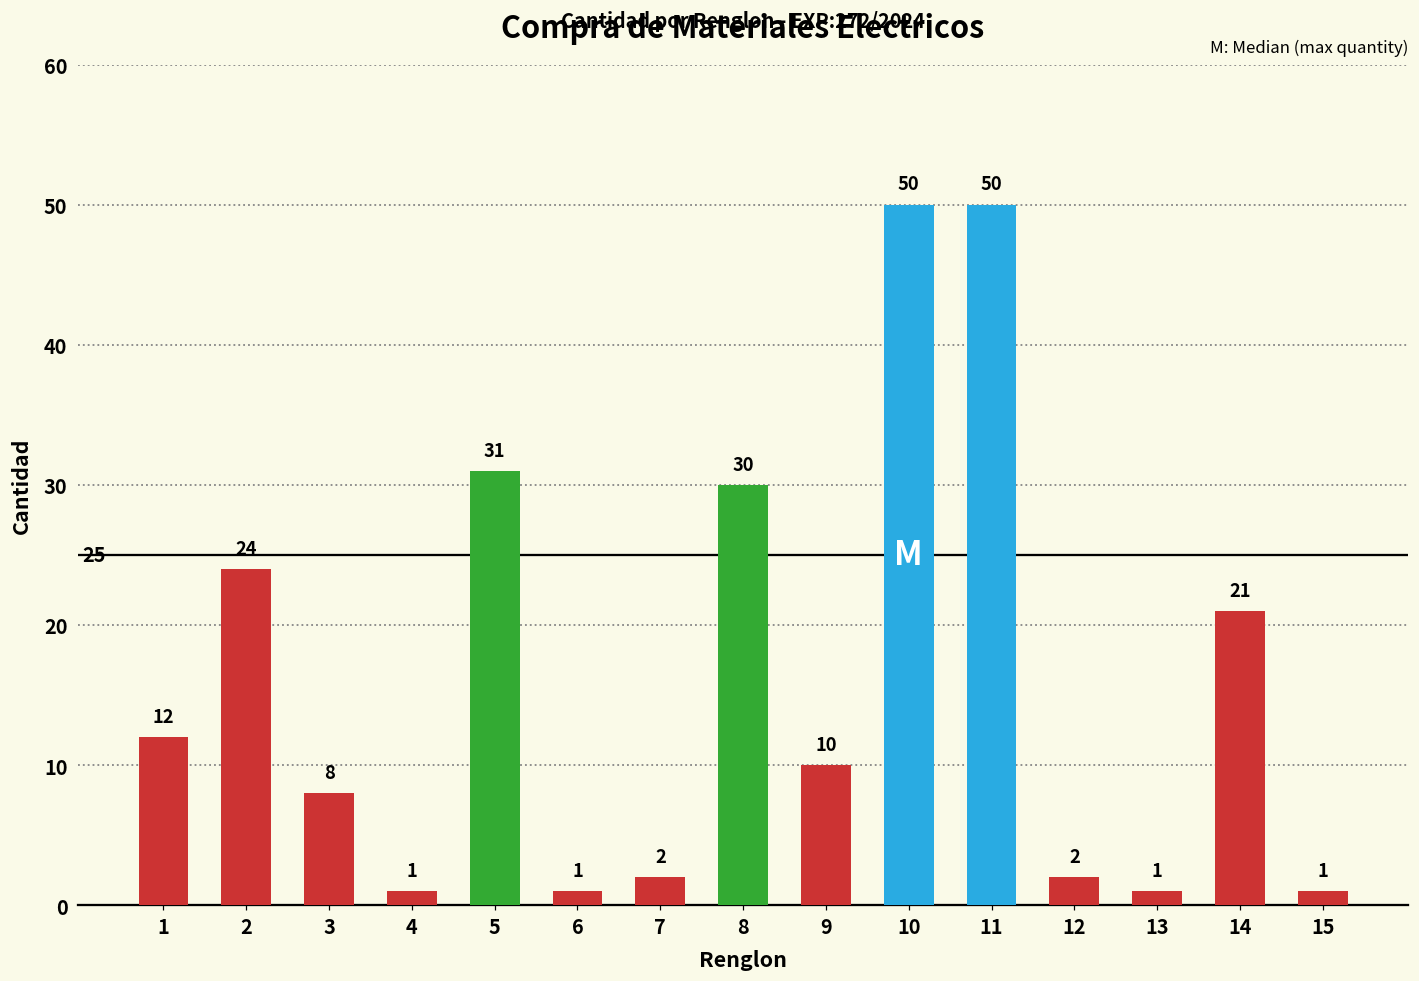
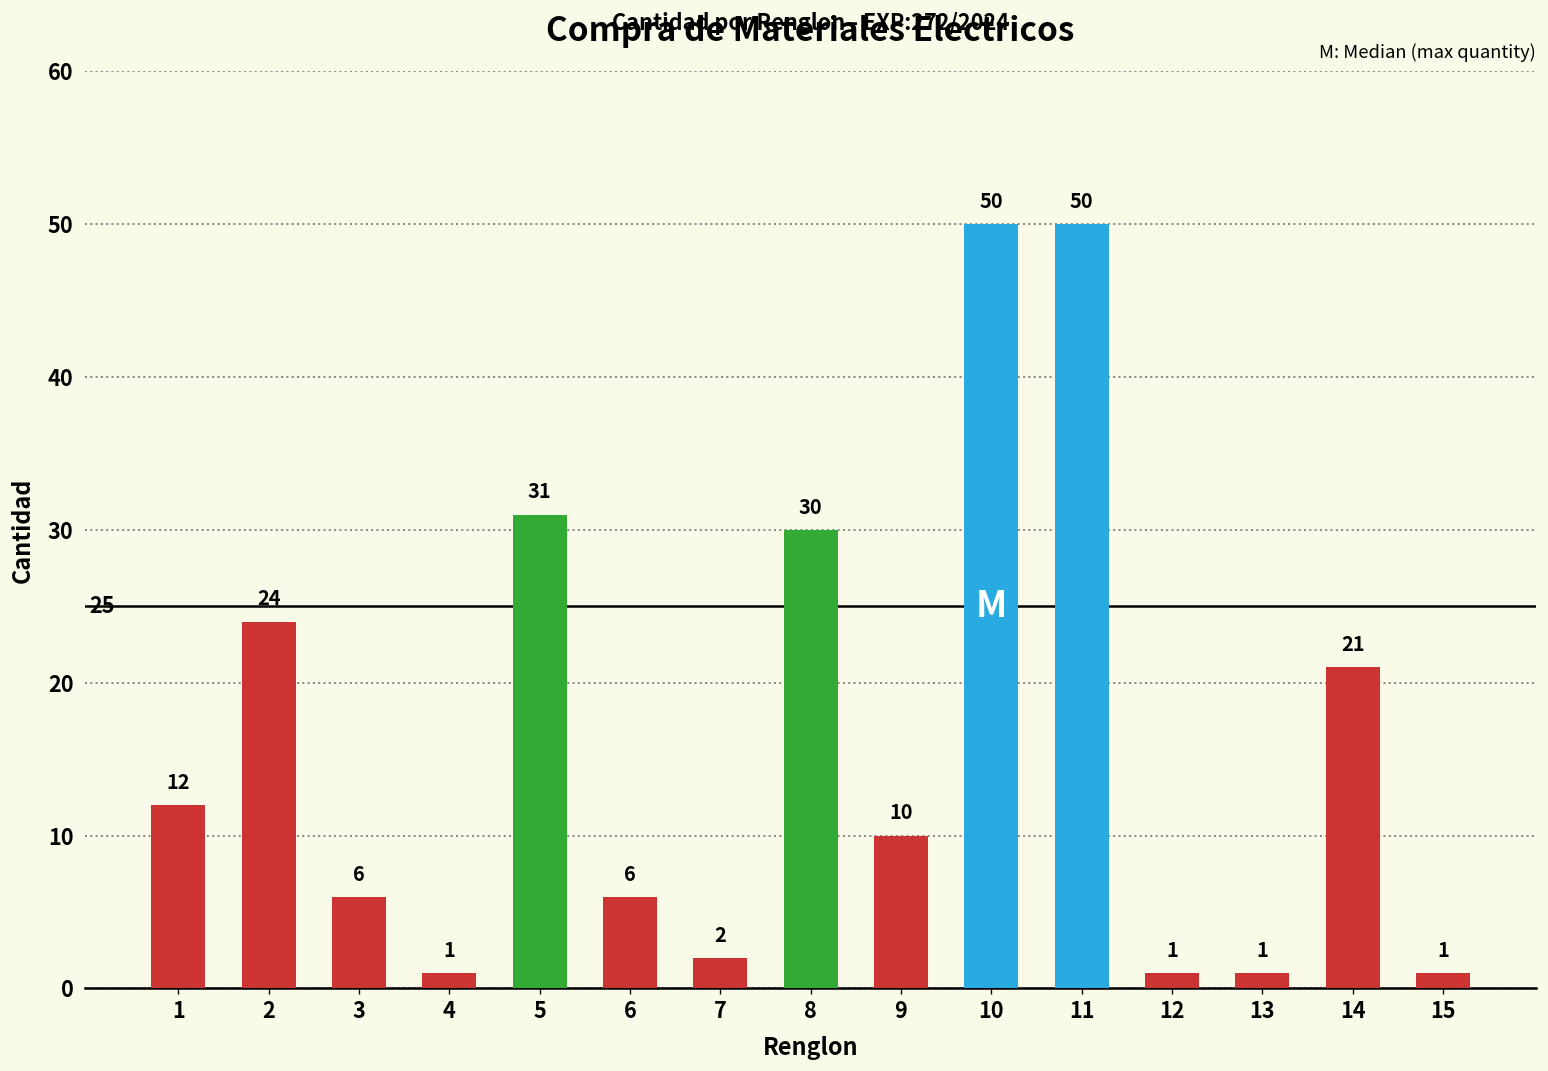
3: 8 -> 6
6: 1 -> 6
12: 2 -> 1
